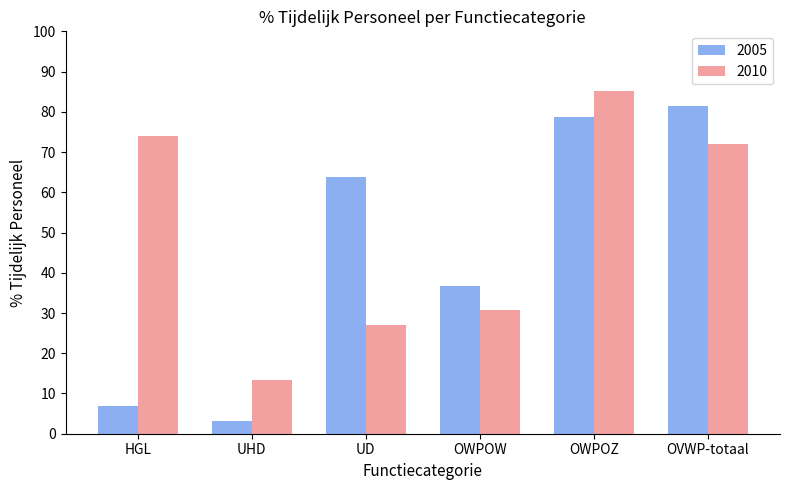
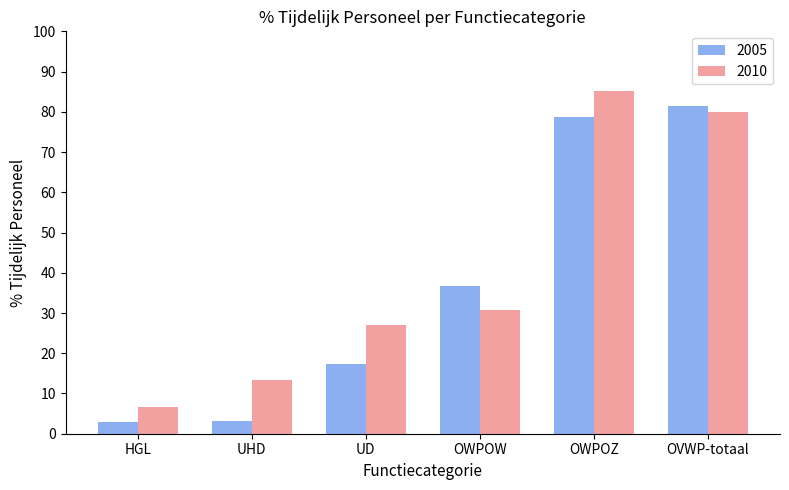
2005, HGL: 7 -> 3
2010, HGL: 74 -> 7
2005, UD: 64 -> 17
2010, OVWP-totaal: 72 -> 80
